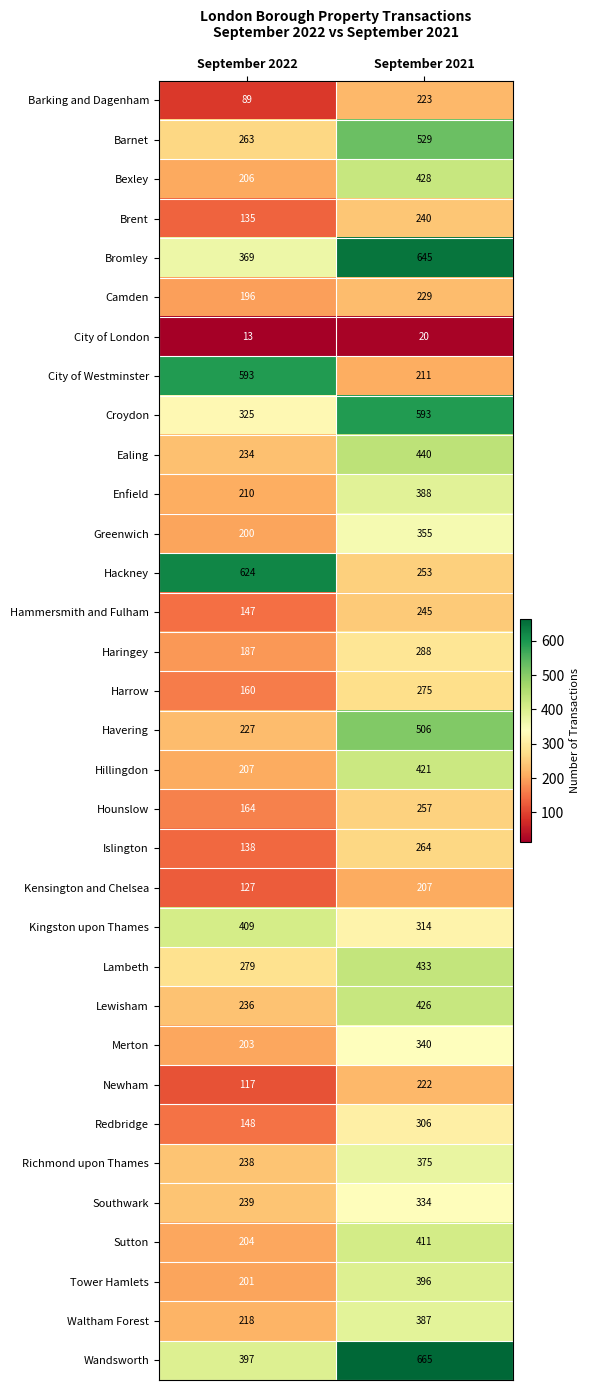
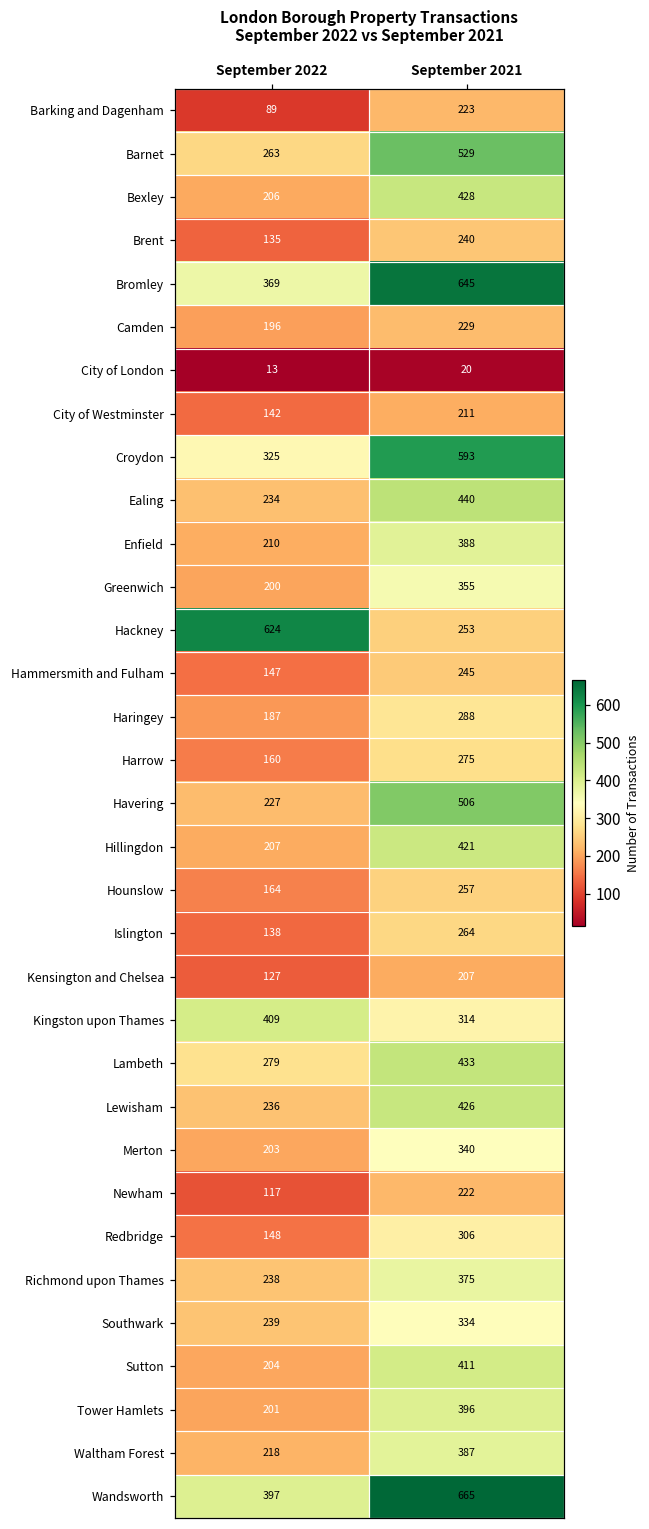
City of Westminster, September 2022: 593 -> 142
